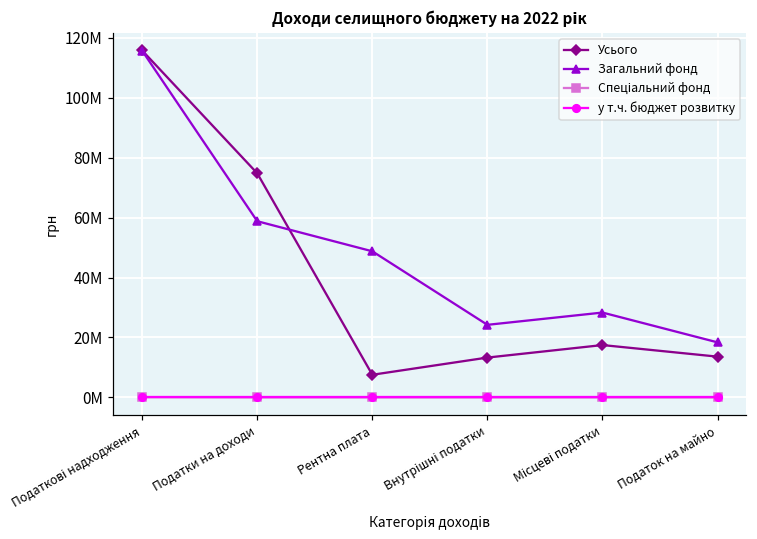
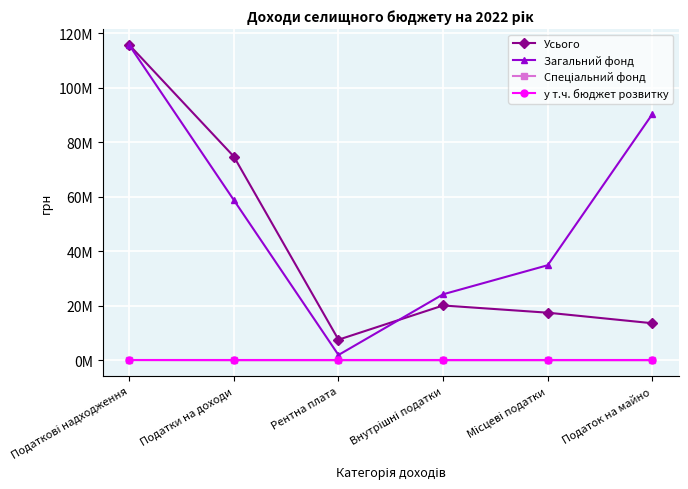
Загальний фонд, Рентна плата: 49000000 -> 2000000
Усього, Внутрішні податки: 13000000 -> 20000000
Загальний фонд, Місцеві податки: 28000000 -> 35000000
Загальний фонд, Податок на майно: 18000000 -> 90000000
